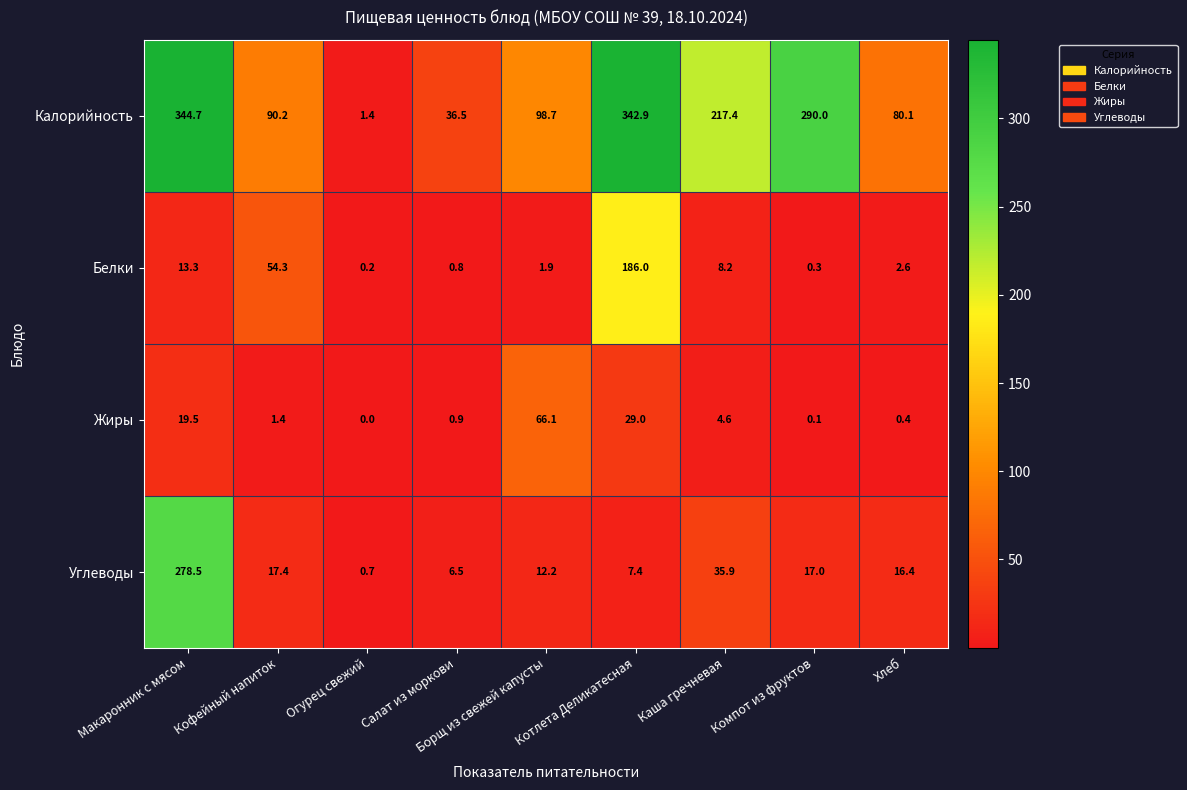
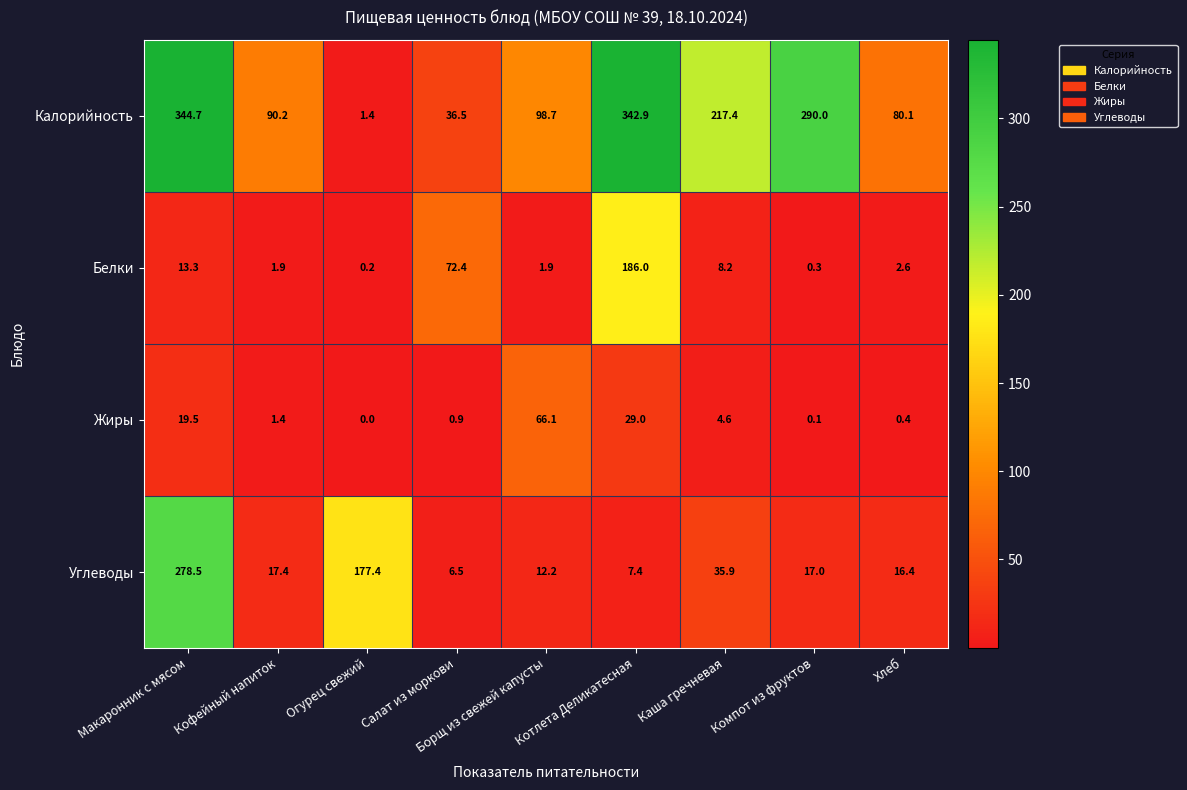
Белки, Кофейный напиток: 54.3 -> 1.9
Белки, Салат из моркови: 0.8 -> 72.4
Углеводы, Огурец свежий: 0.7 -> 177.4
